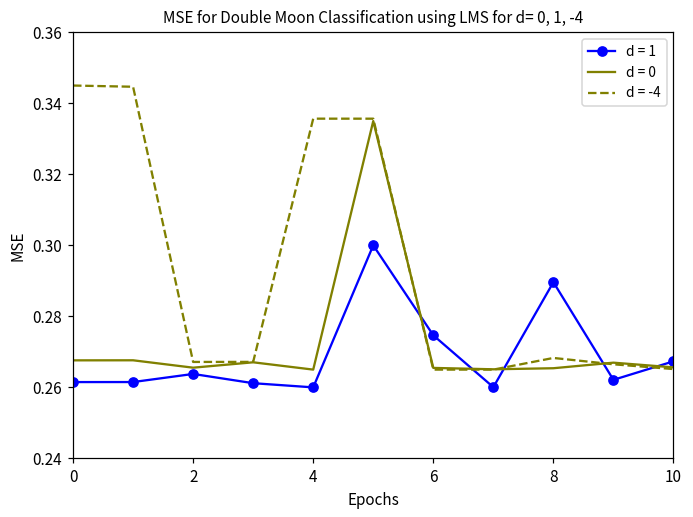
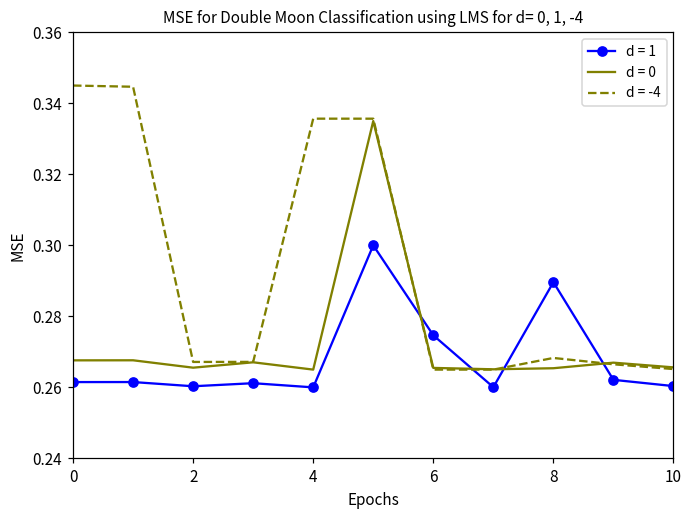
d = 1, 2: 0.264 -> 0.260
d = 1, 10: 0.267 -> 0.260
